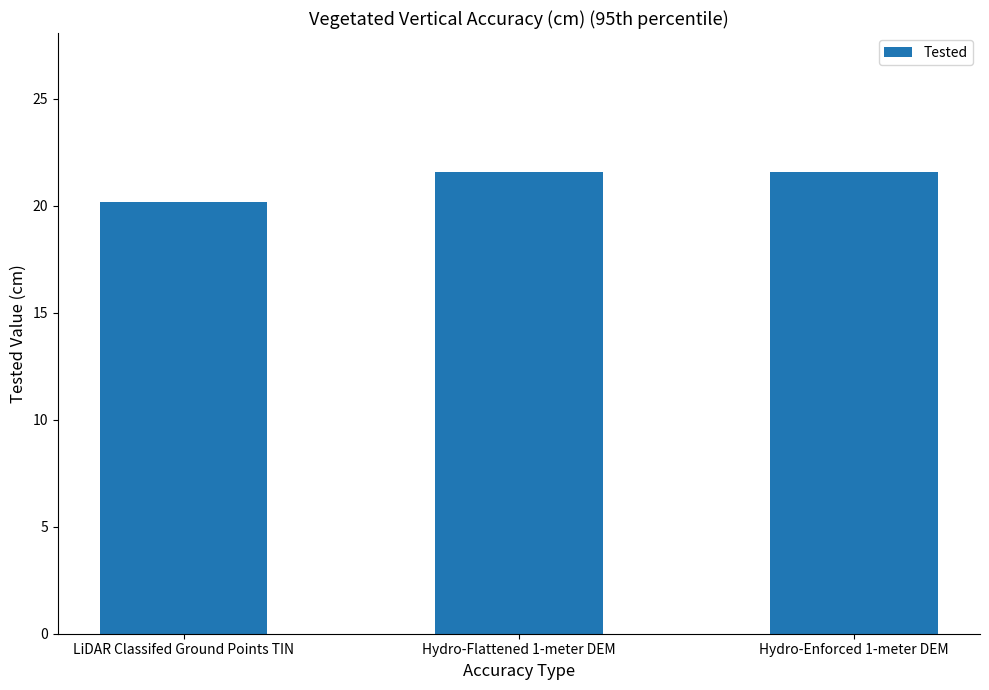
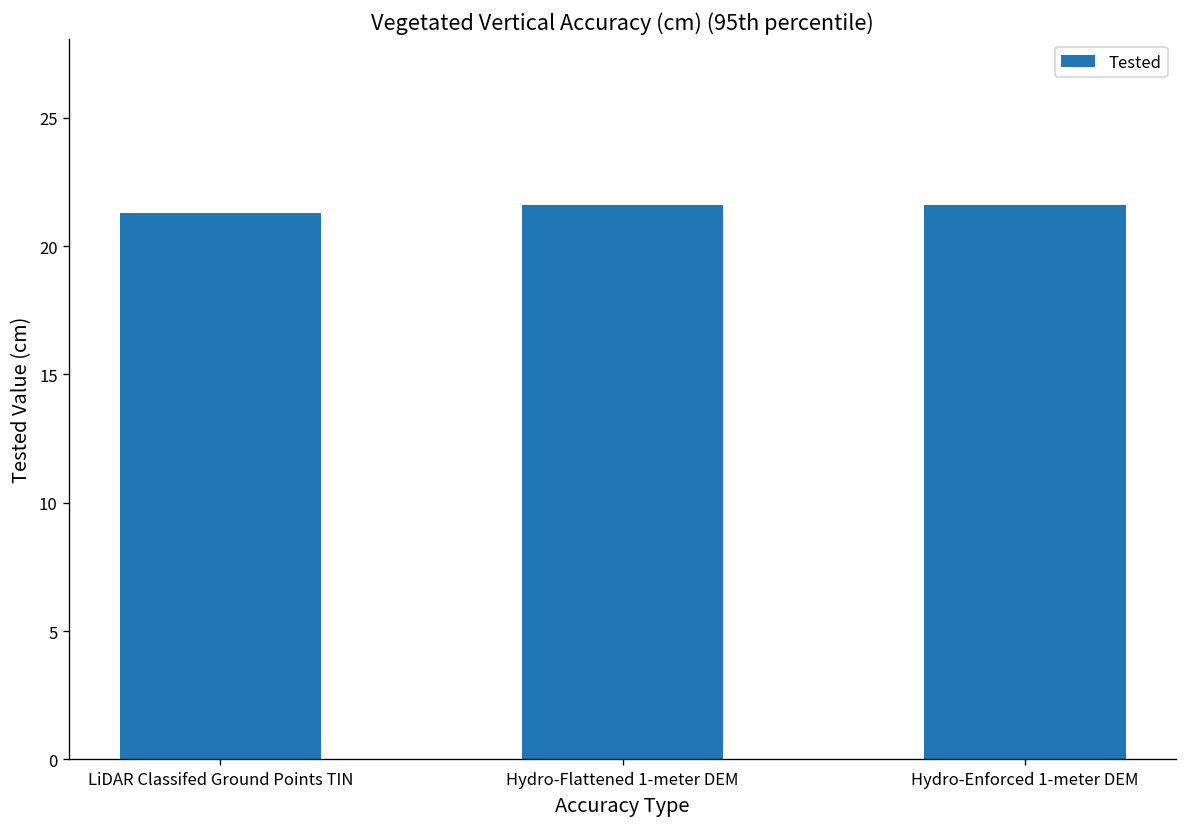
LiDAR Classifed Ground Points TIN: 20.2 -> 21.3
